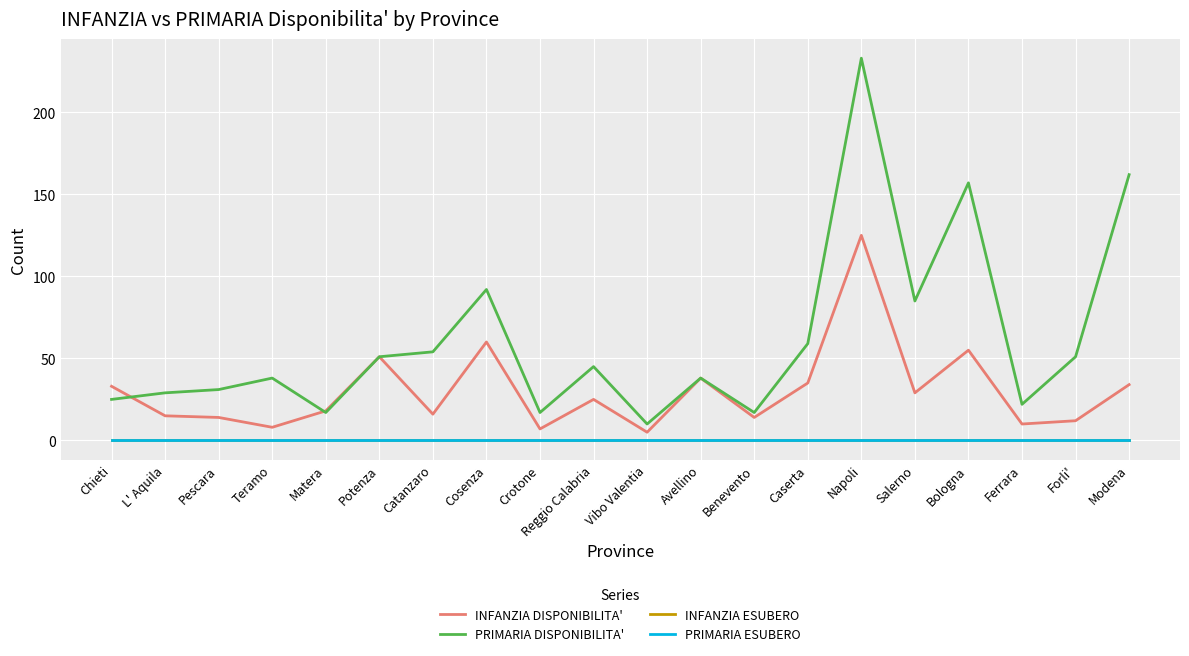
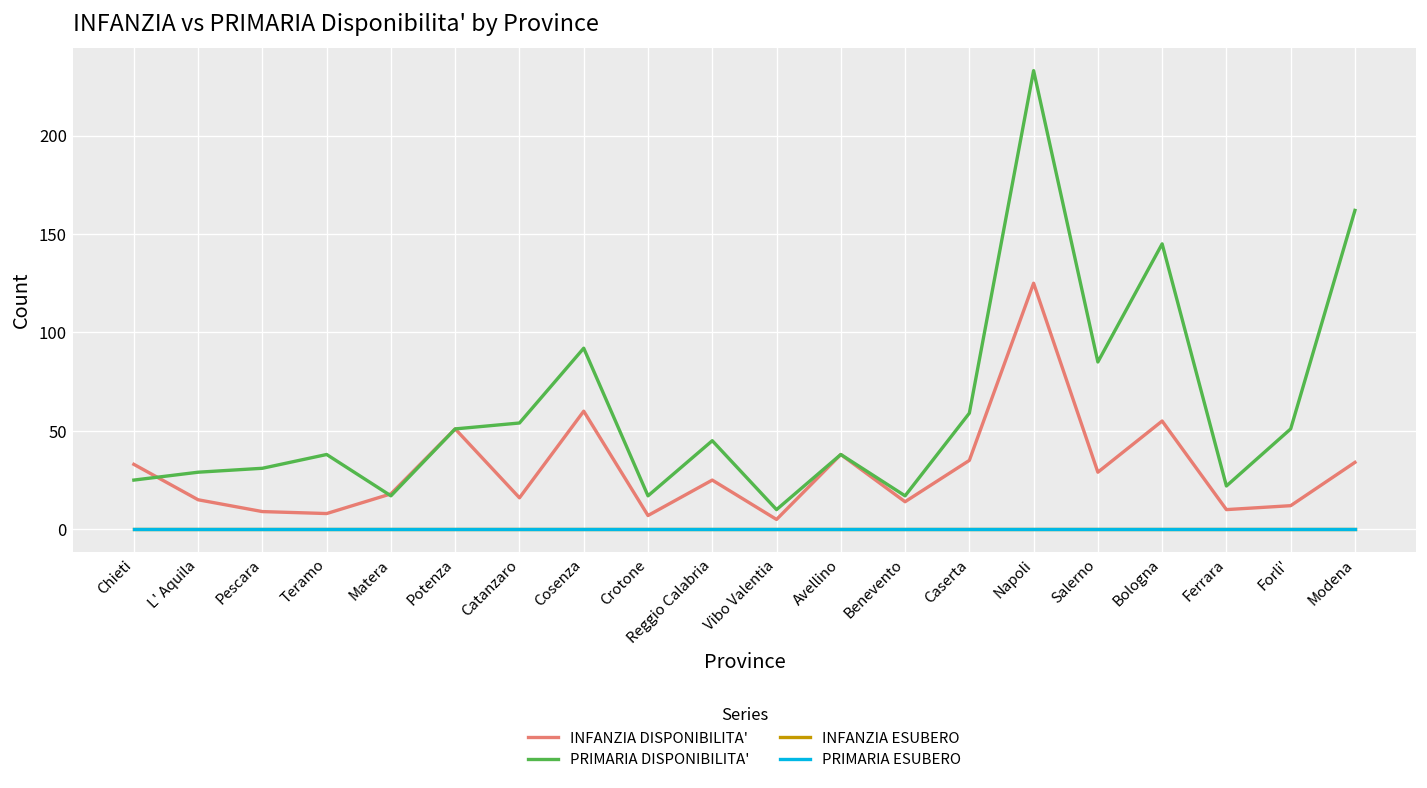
INFANZIA DISPONIBILITA', Pescara: 14 -> 9
PRIMARIA DISPONIBILITA', Bologna: 157 -> 145
